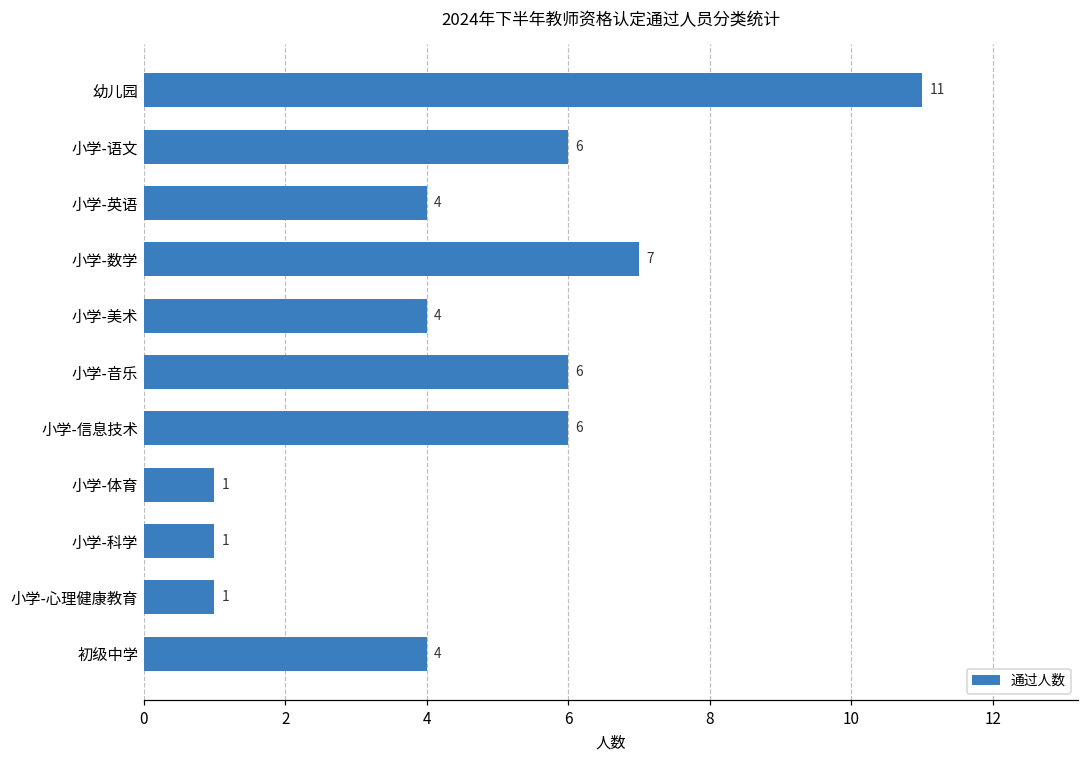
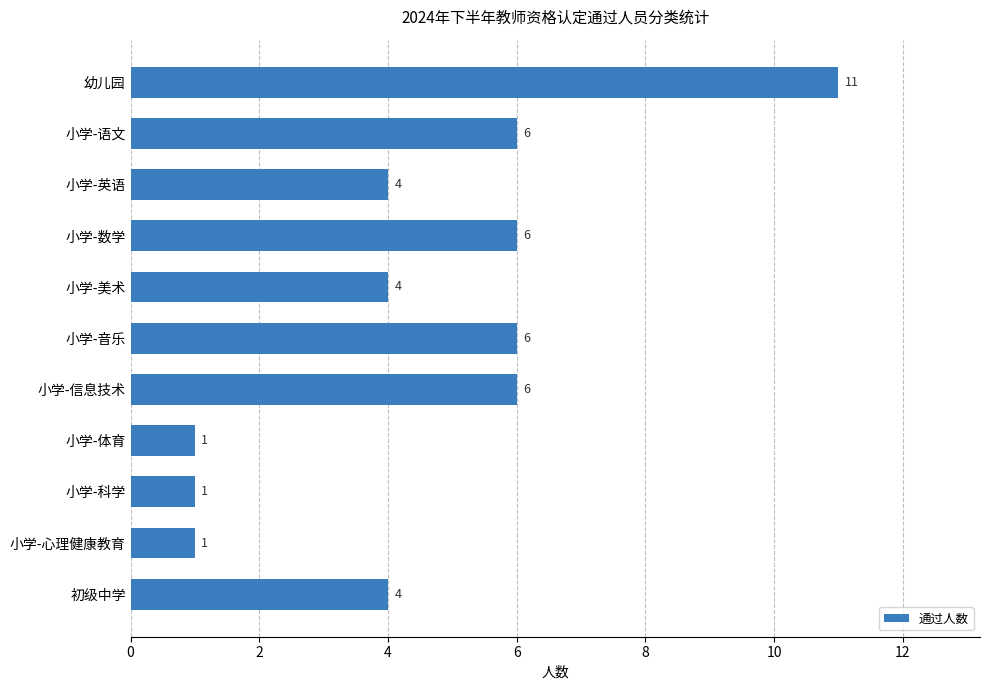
小学-数学: 7 -> 6
